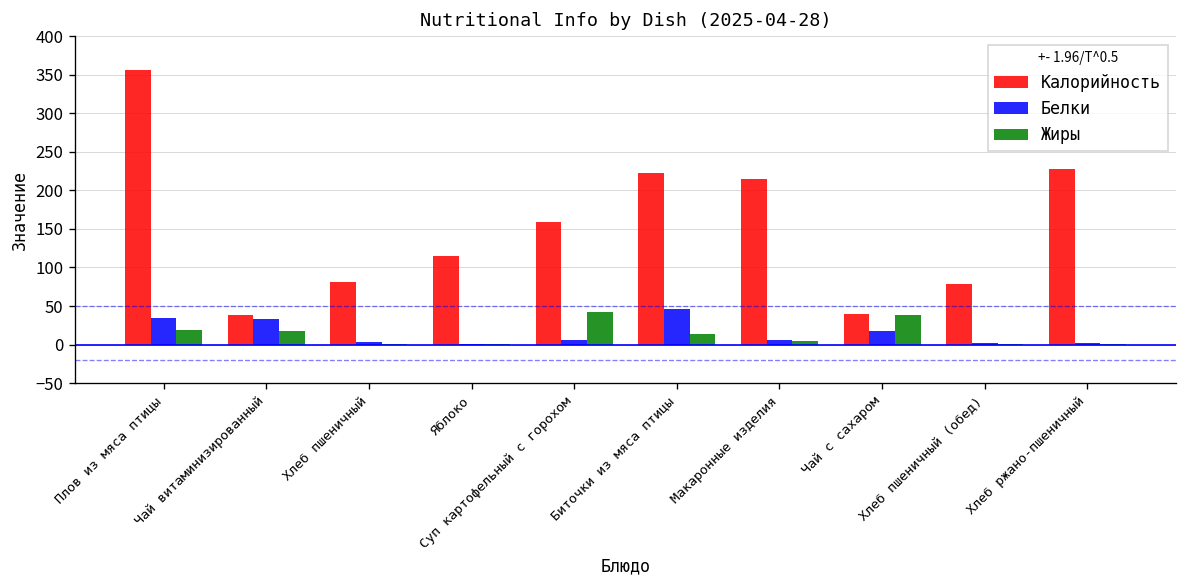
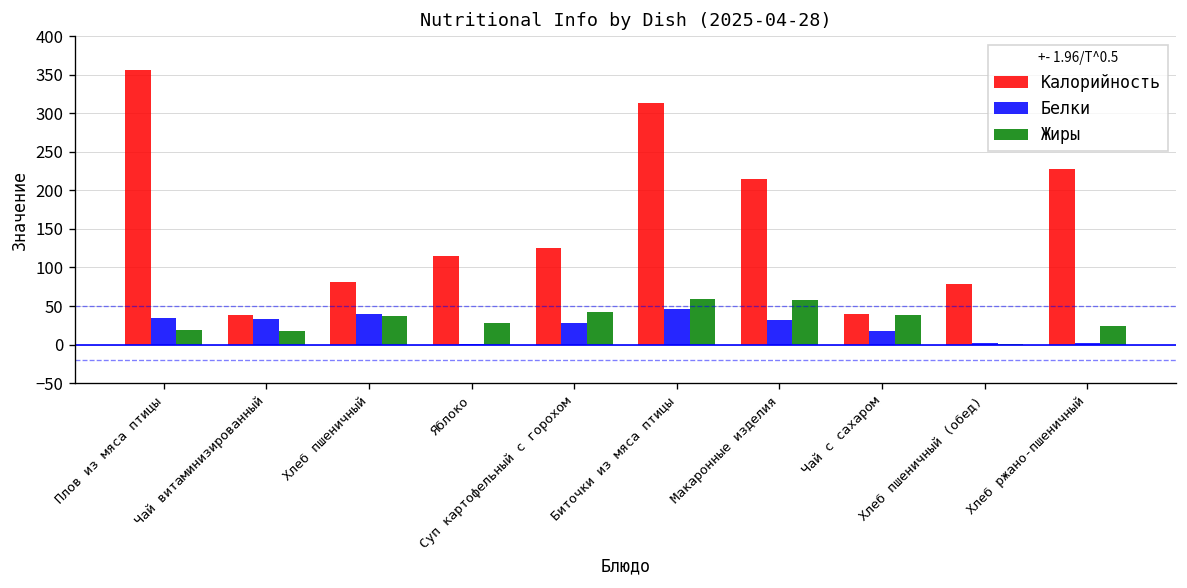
Белки, Хлеб пшеничный: 0 -> 40
Жиры, Хлеб пшеничный: 0 -> 40
Жиры, Яблоко: 0 -> 30
Калорийность, Суп картофельный с горохом: 160 -> 130
Белки, Суп картофельный с горохом: 10 -> 30
Калорийность, Биточки из мяса птицы: 220 -> 310
Жиры, Биточки из мяса птицы: 10 -> 60
Белки, Макаронные изделия: 10 -> 30
Жиры, Макаронные изделия: 0 -> 60
Жиры, Хлеб ржано-пшеничный: 0 -> 20
